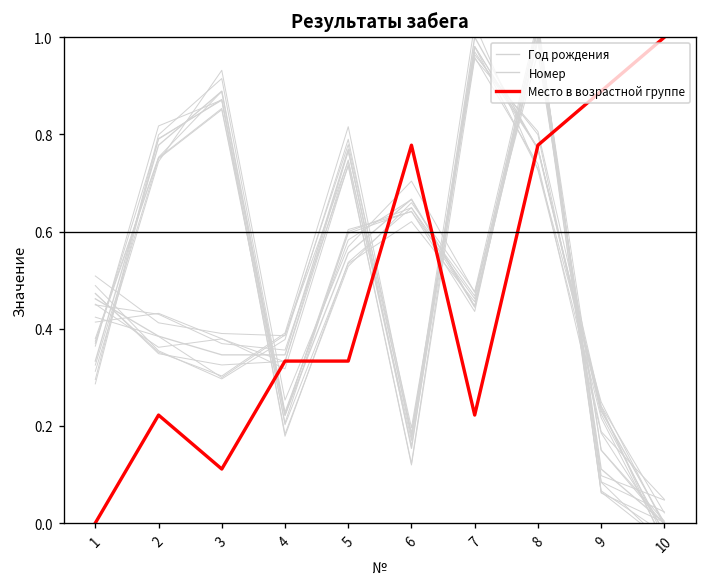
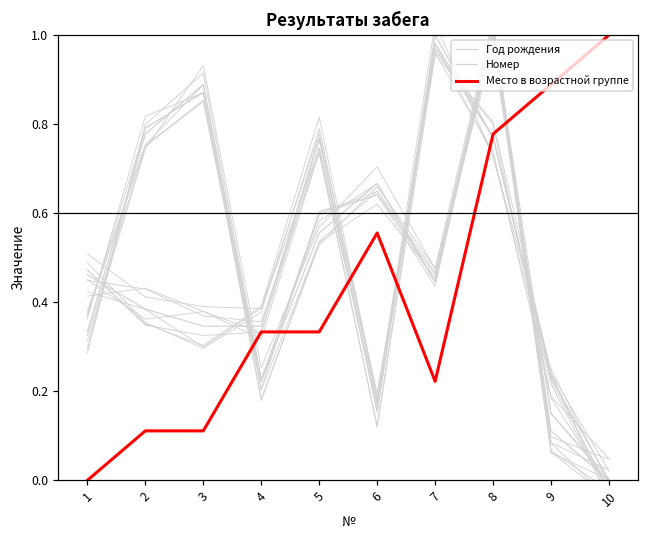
Место в возрастной группе, 2: 0.22 -> 0.11
Место в возрастной группе, 6: 0.78 -> 0.56
